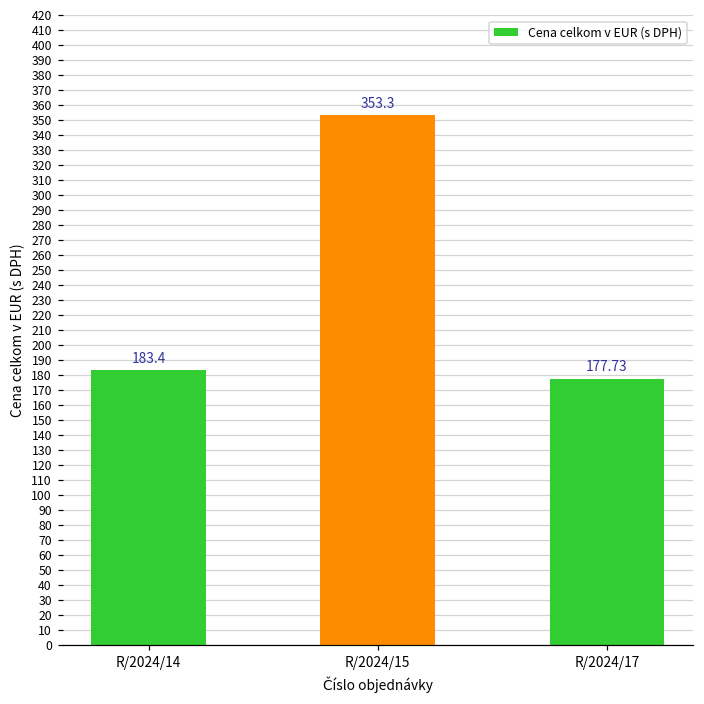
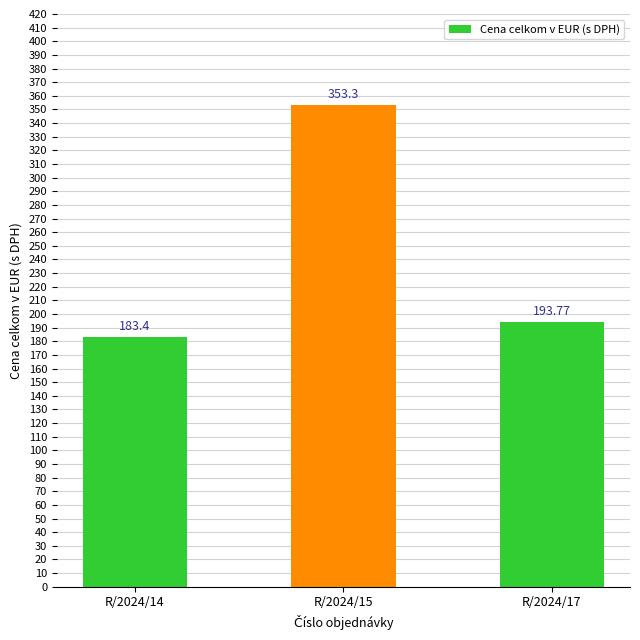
R/2024/17: 177.73 -> 193.77
